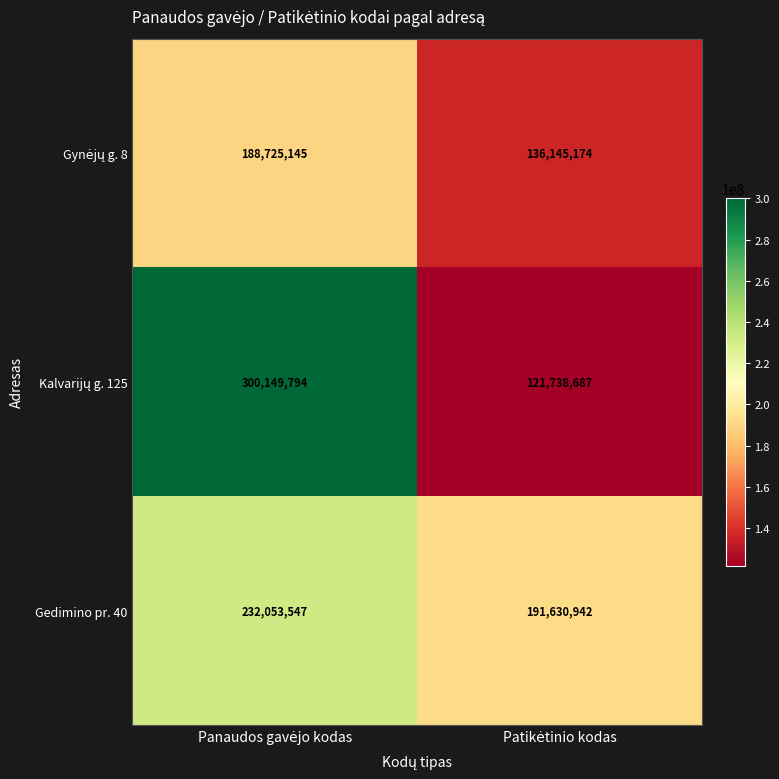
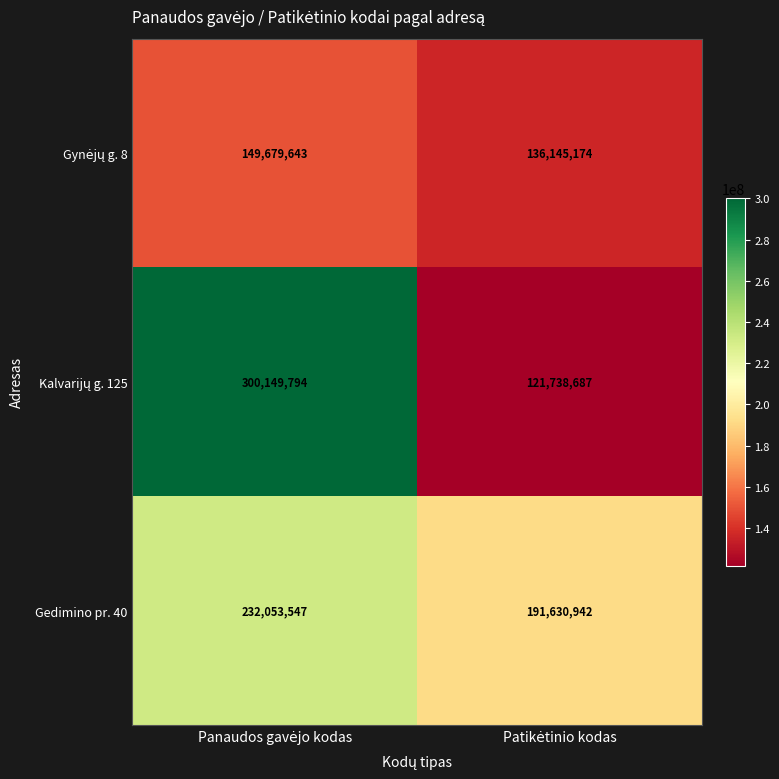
Gynėjų g. 8, Panaudos gavėjo kodas: 188,725,145 -> 149,679,643
